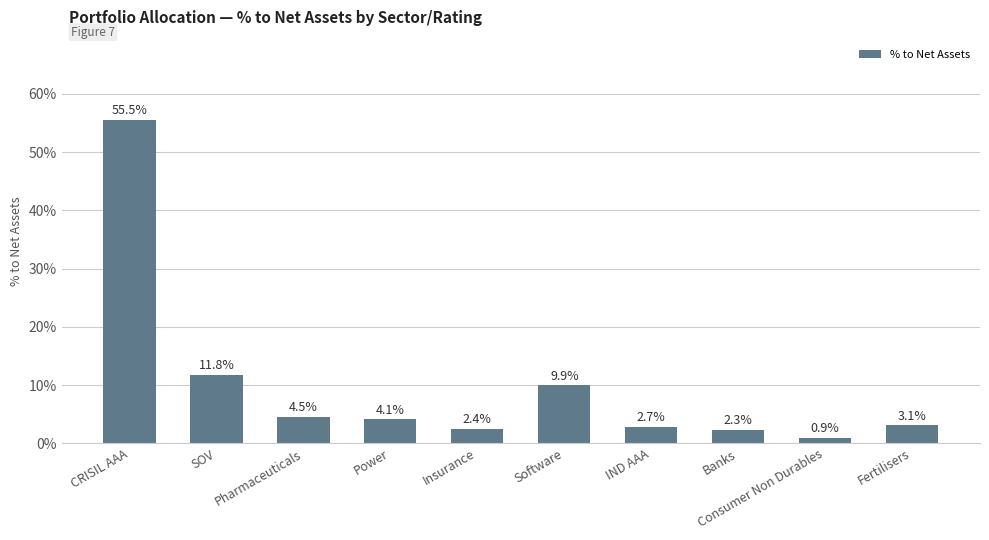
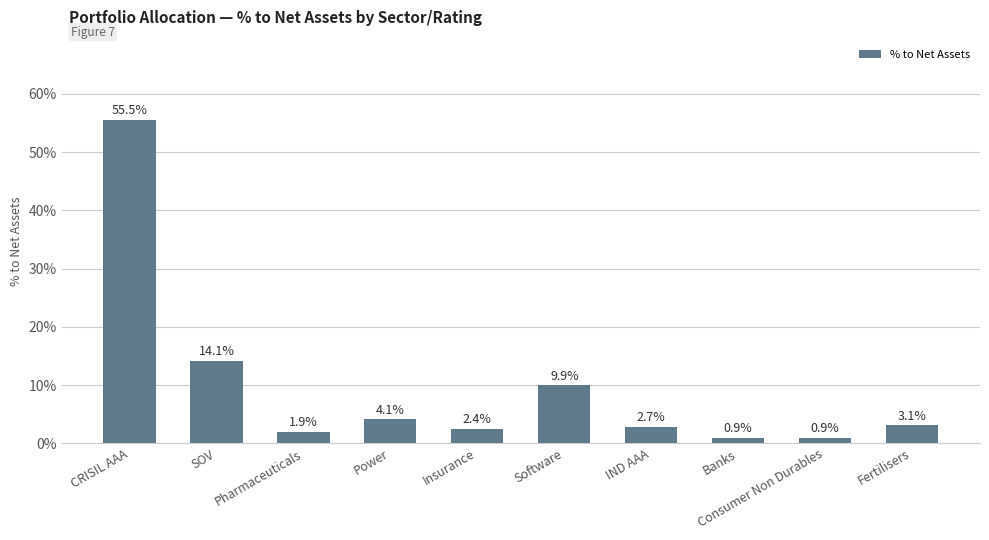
SOV: 11.8% -> 14.1%
Pharmaceuticals: 4.5% -> 1.9%
Banks: 2.3% -> 0.9%
